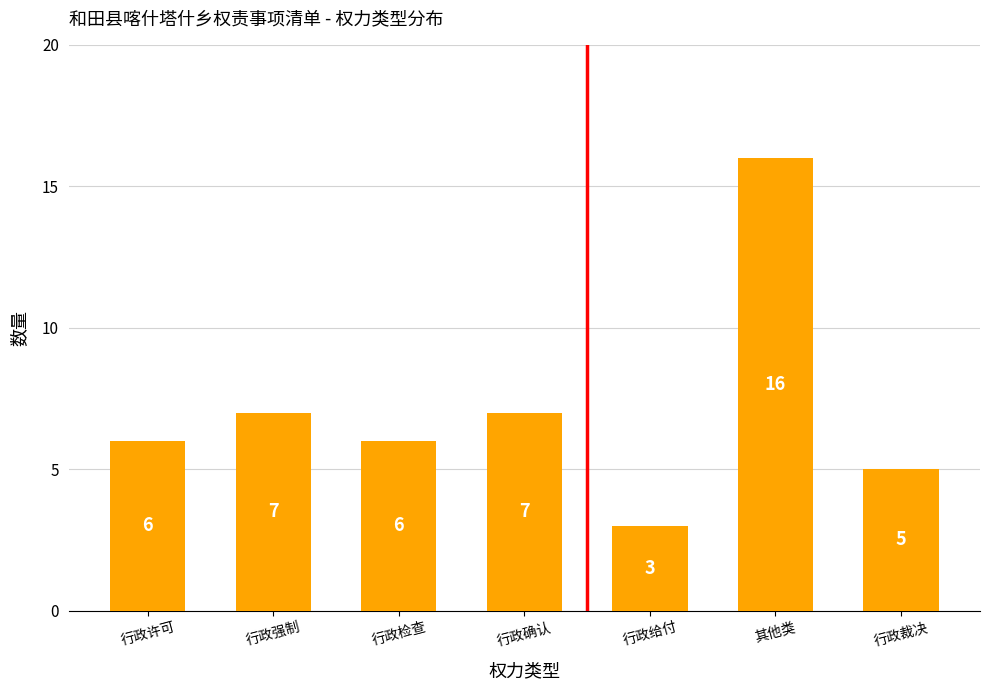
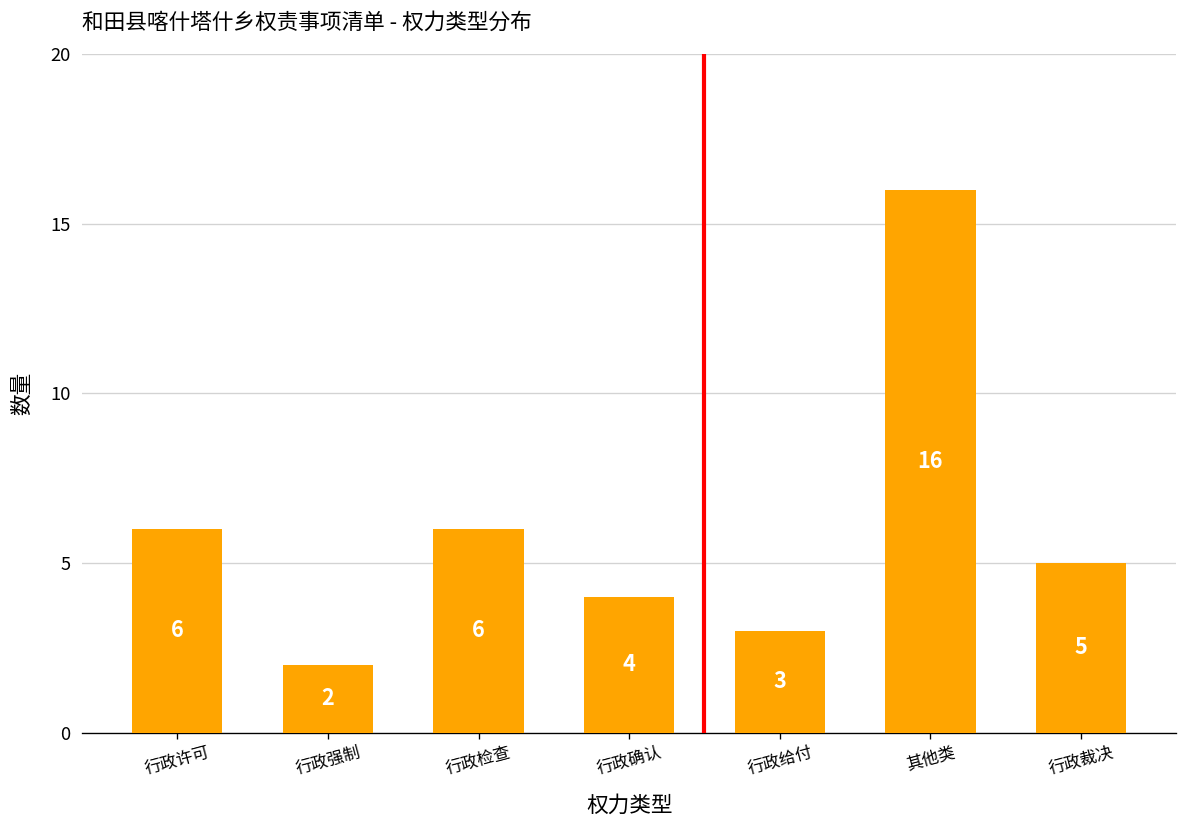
行政强制: 7 -> 2
行政确认: 7 -> 4
